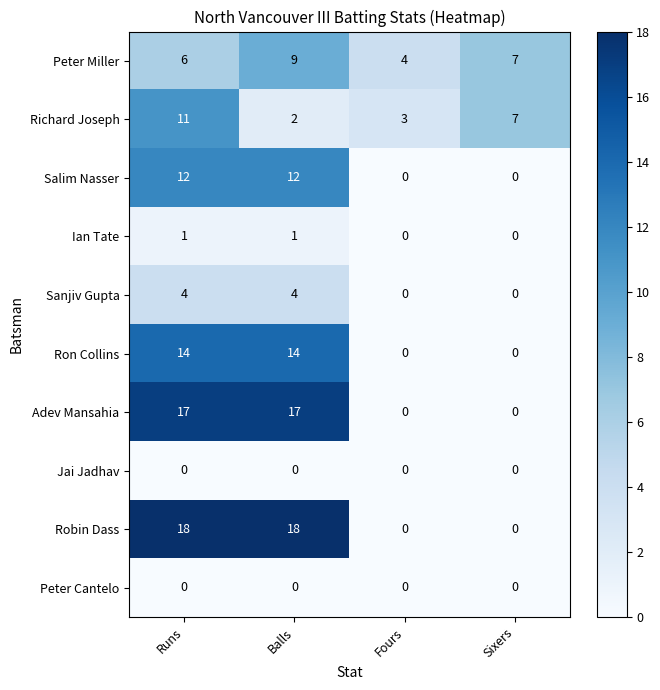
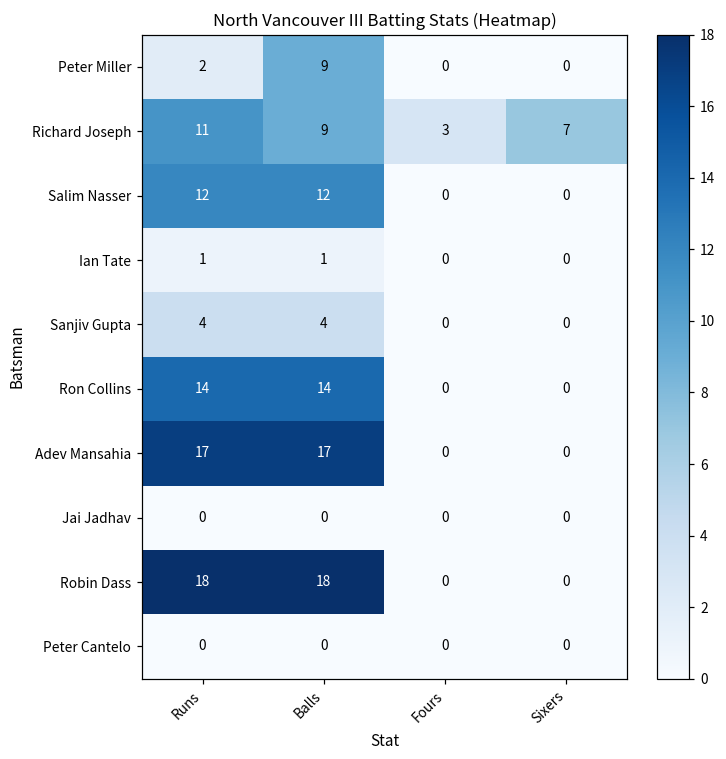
Peter Miller, Runs: 6 -> 2
Peter Miller, Fours: 4 -> 0
Peter Miller, Sixers: 7 -> 0
Richard Joseph, Balls: 2 -> 9
